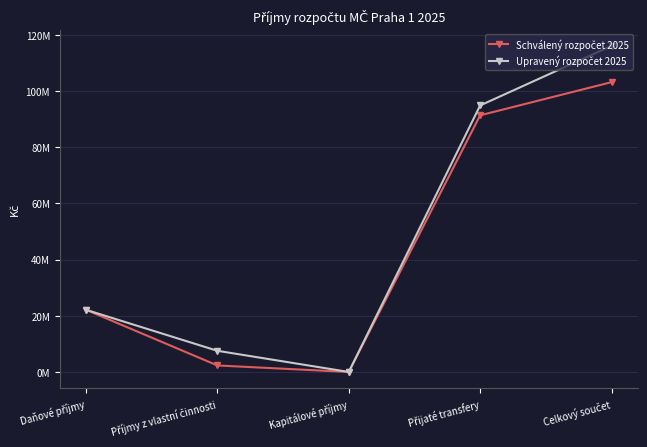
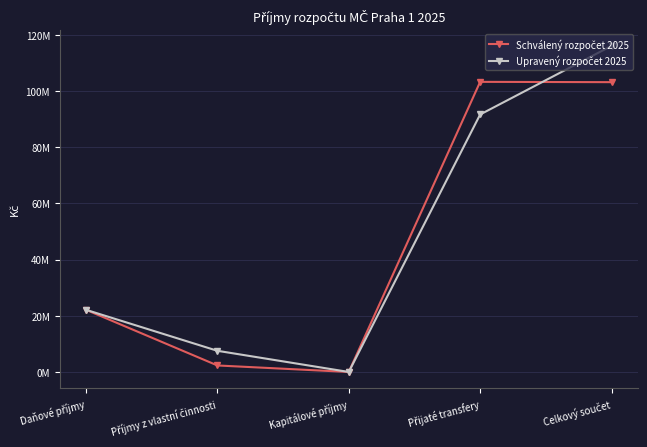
Schválený rozpočet 2025, Přijaté transfery: 91000000 -> 103000000
Upravený rozpočet 2025, Přijaté transfery: 95000000 -> 92000000
